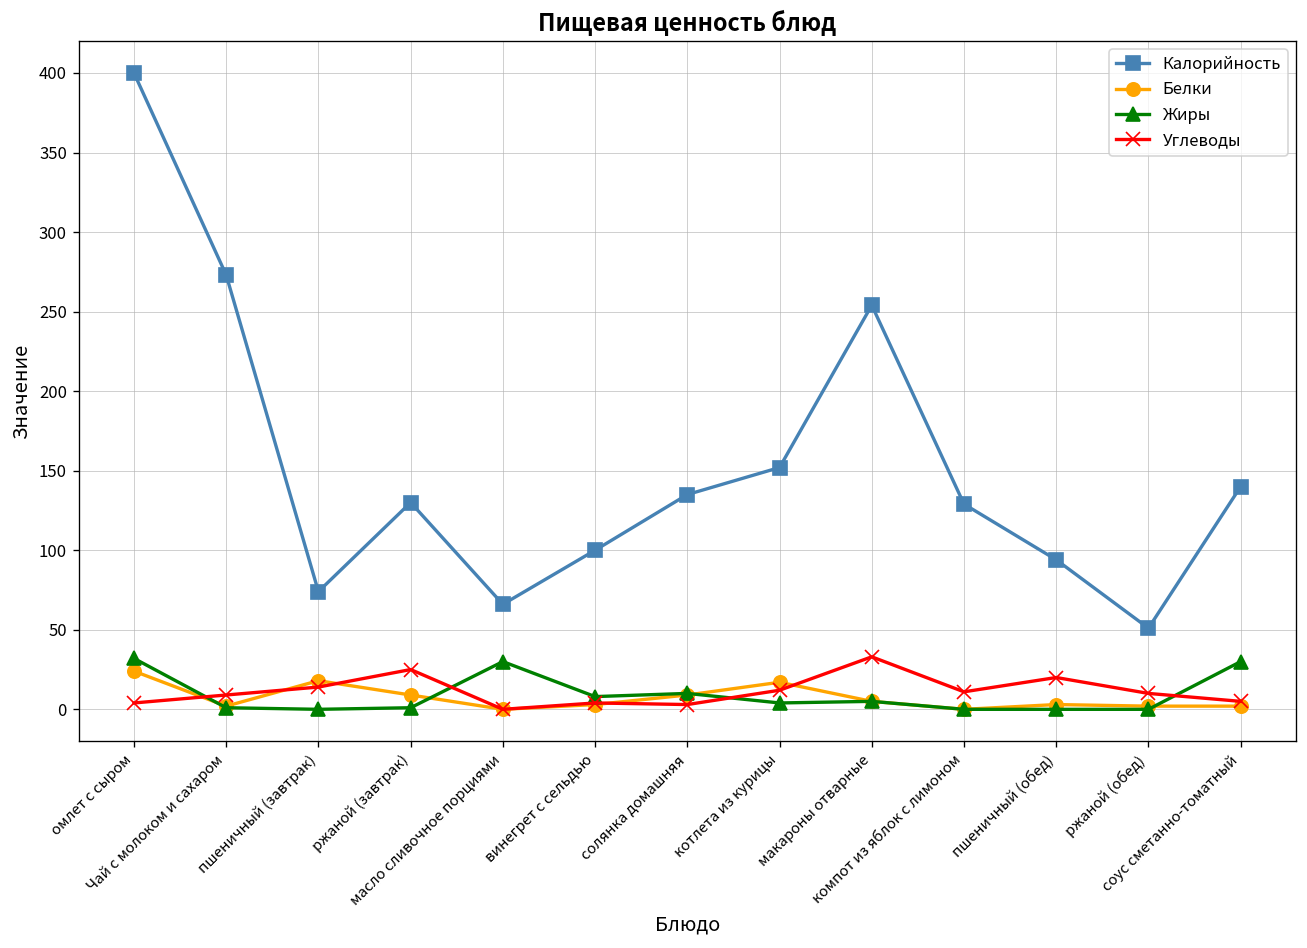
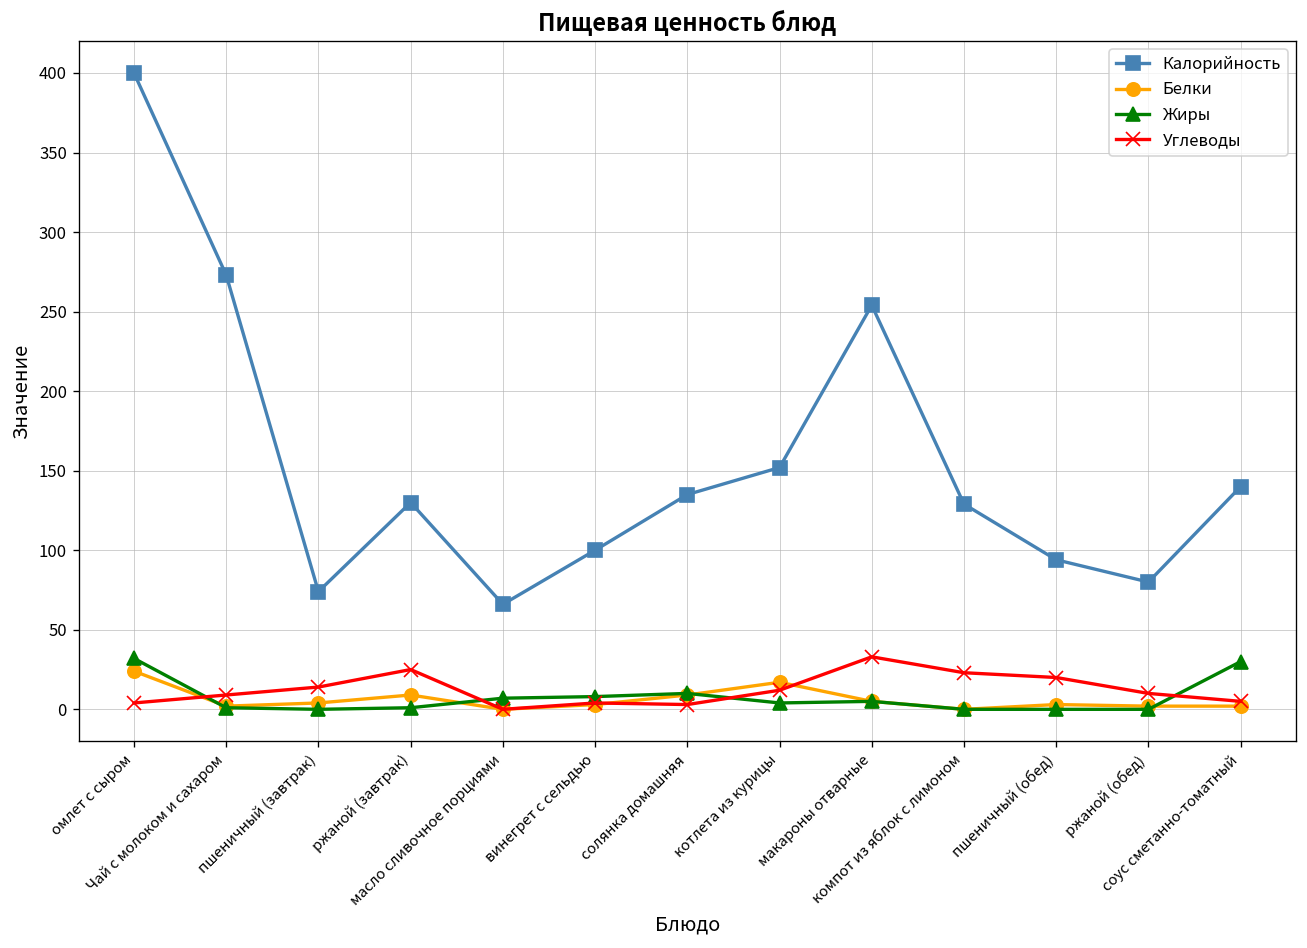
Белки, пшеничный (завтрак): 18 -> 4
Жиры, масло сливочное порциями: 30 -> 7
Углеводы, компот из яблок с лимоном: 11 -> 23
Калорийность, ржаной (обед): 51 -> 80
